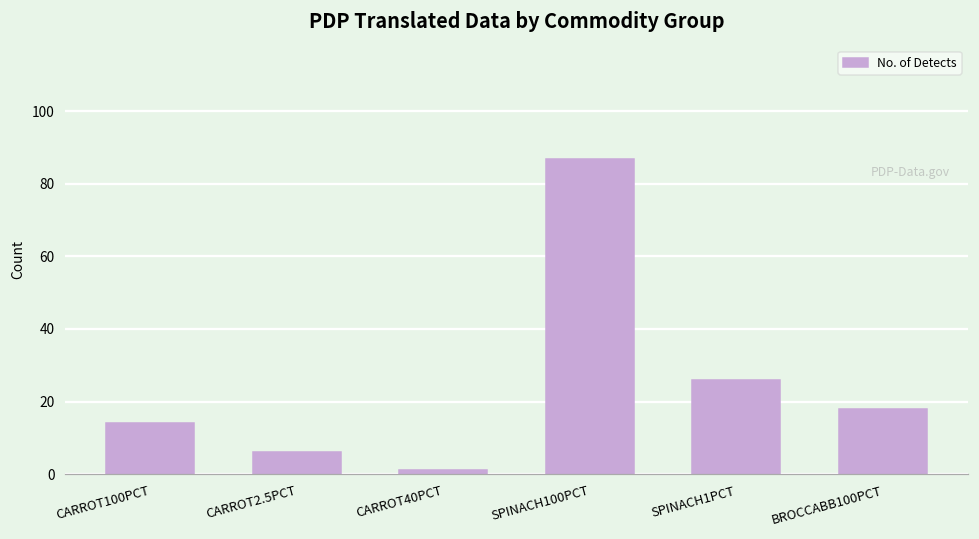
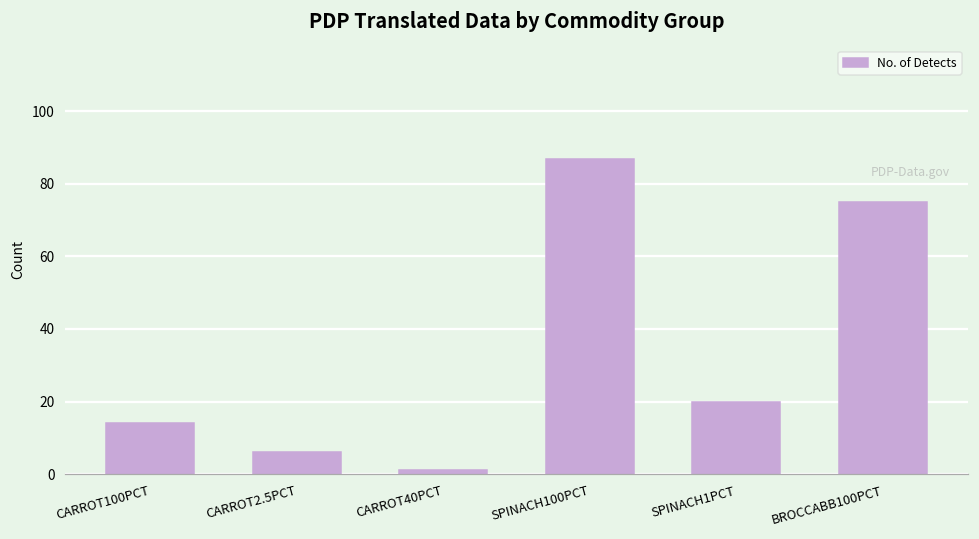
SPINACH1PCT: 26 -> 20
BROCCABB100PCT: 18 -> 75
